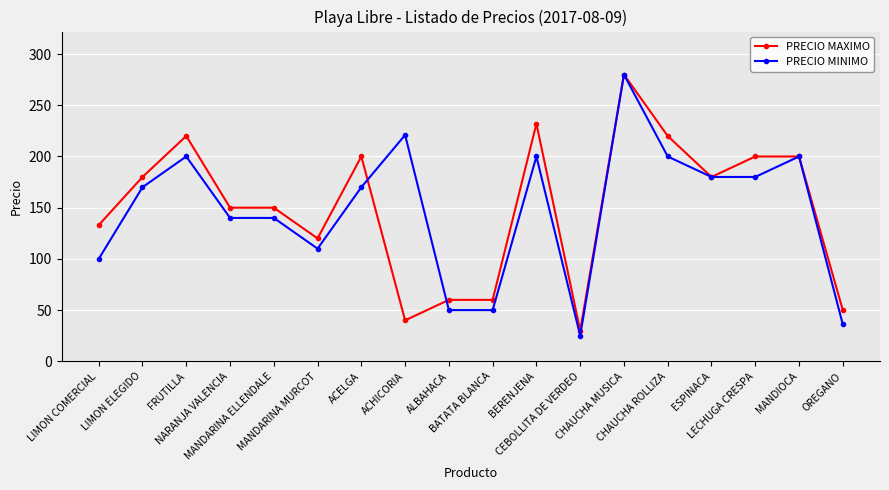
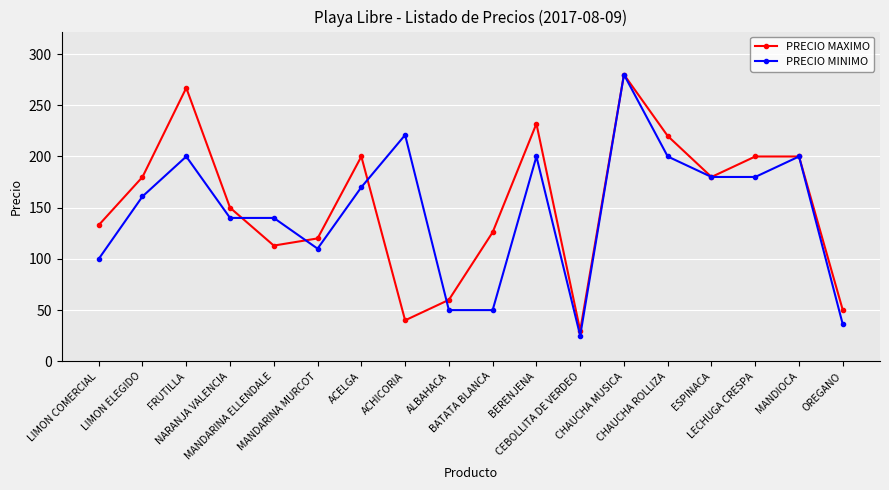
PRECIO MINIMO, LIMON ELEGIDO: 170 -> 161
PRECIO MAXIMO, FRUTILLA: 220 -> 267
PRECIO MAXIMO, MANDARINA ELLENDALE: 150 -> 113
PRECIO MAXIMO, BATATA BLANCA: 60 -> 126
